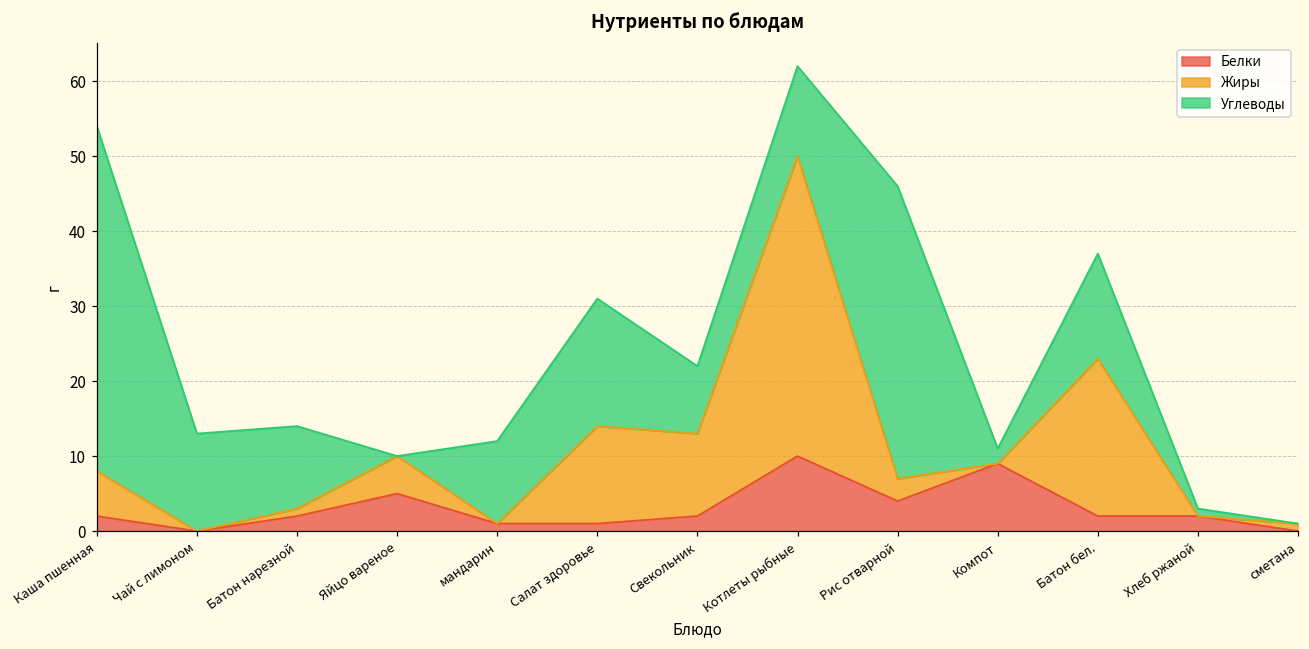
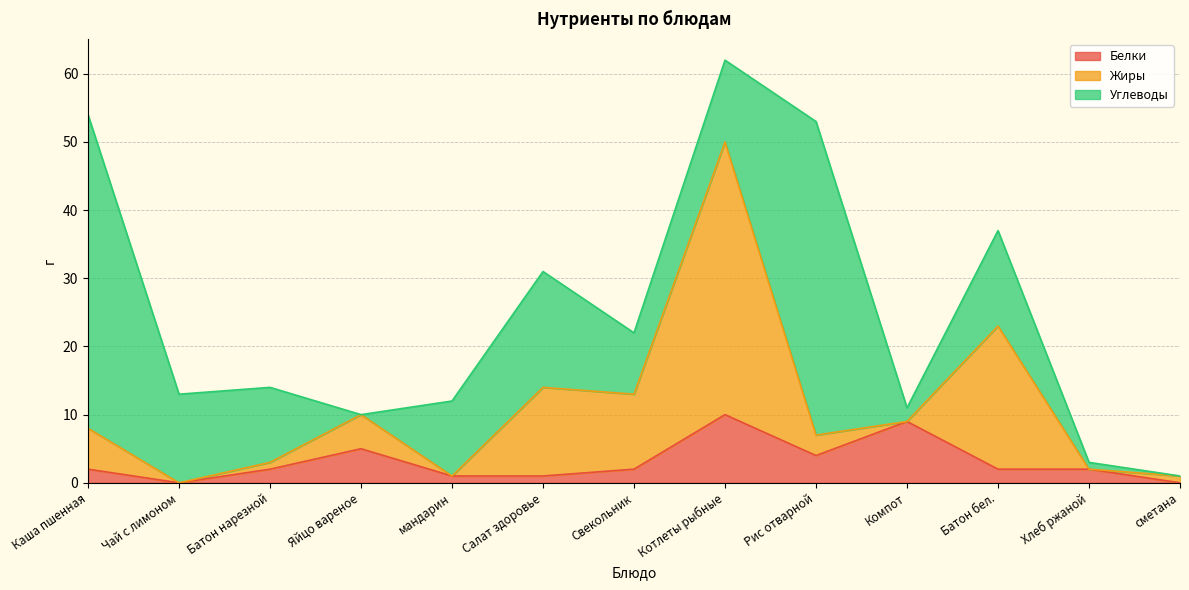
Углеводы, Рис отварной: 39 -> 46
